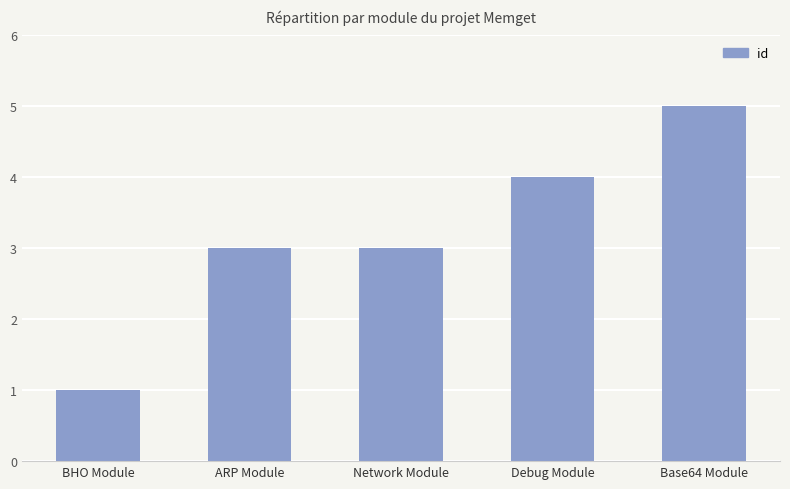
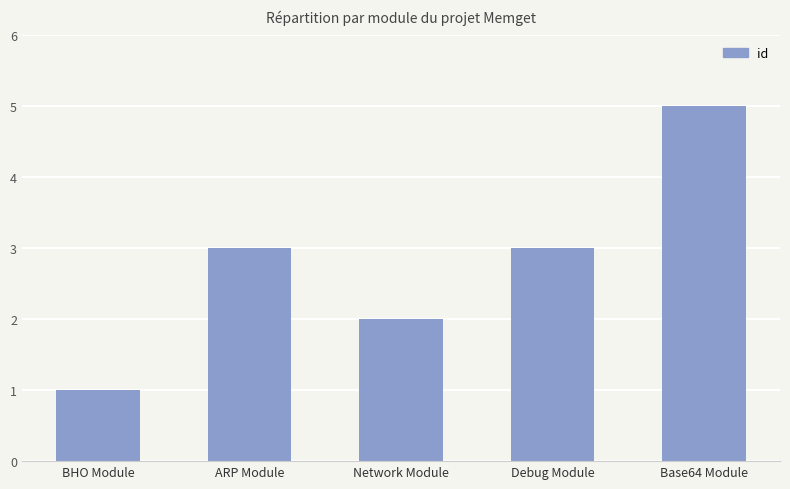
Network Module: 3 -> 2
Debug Module: 4 -> 3
